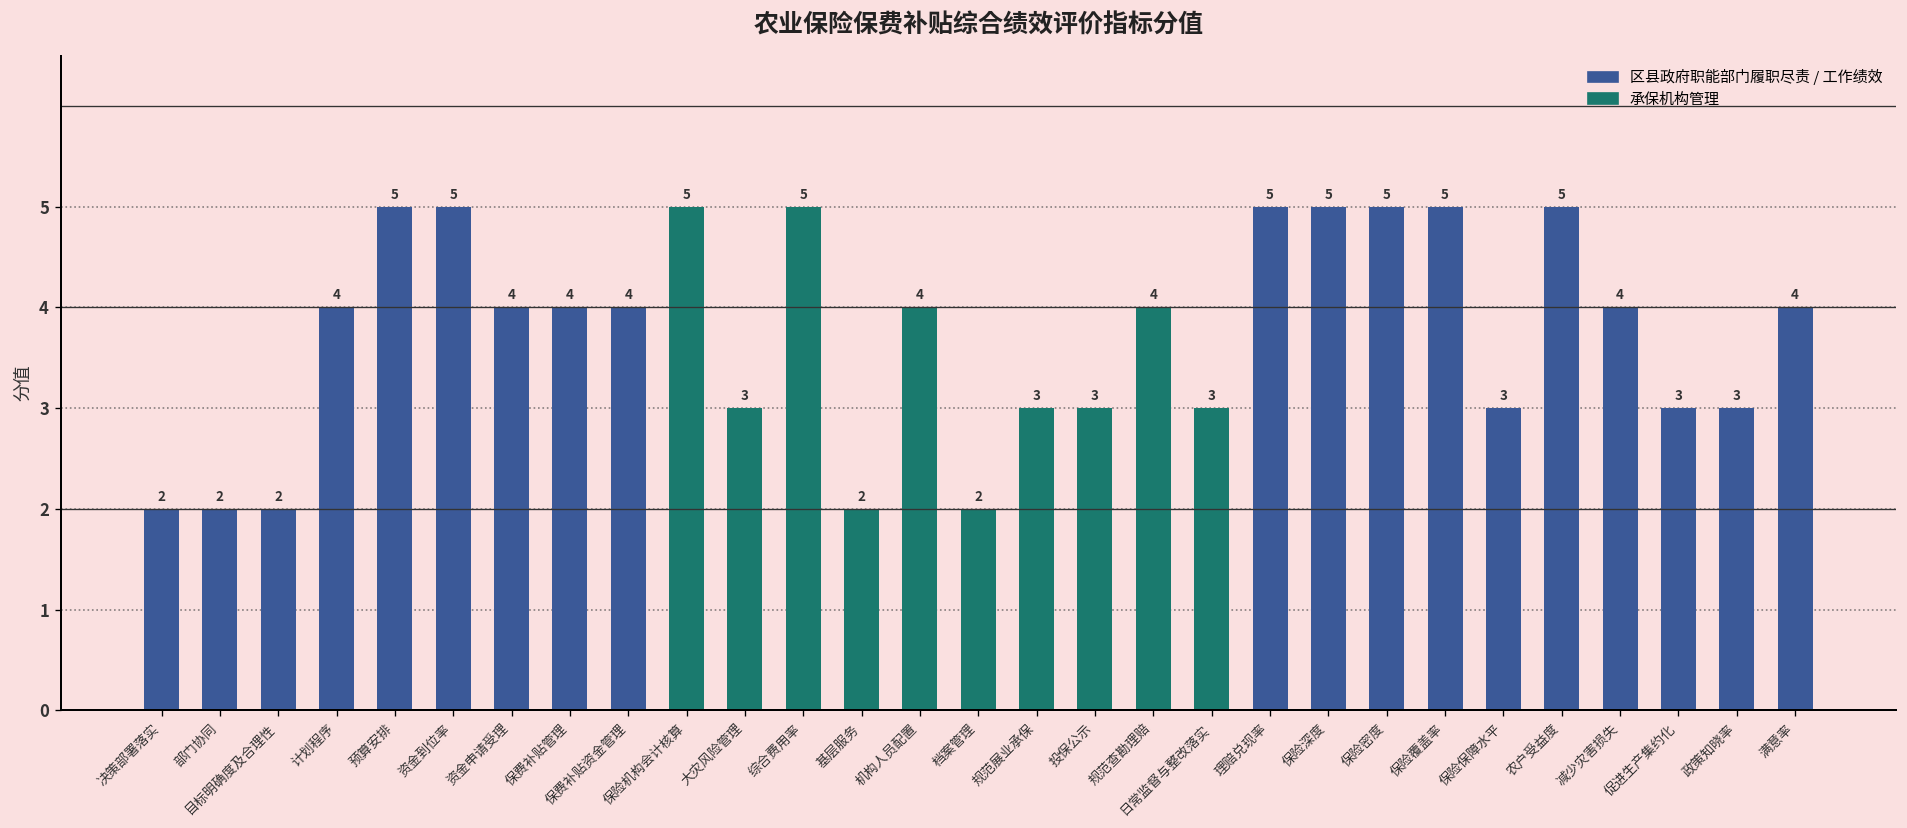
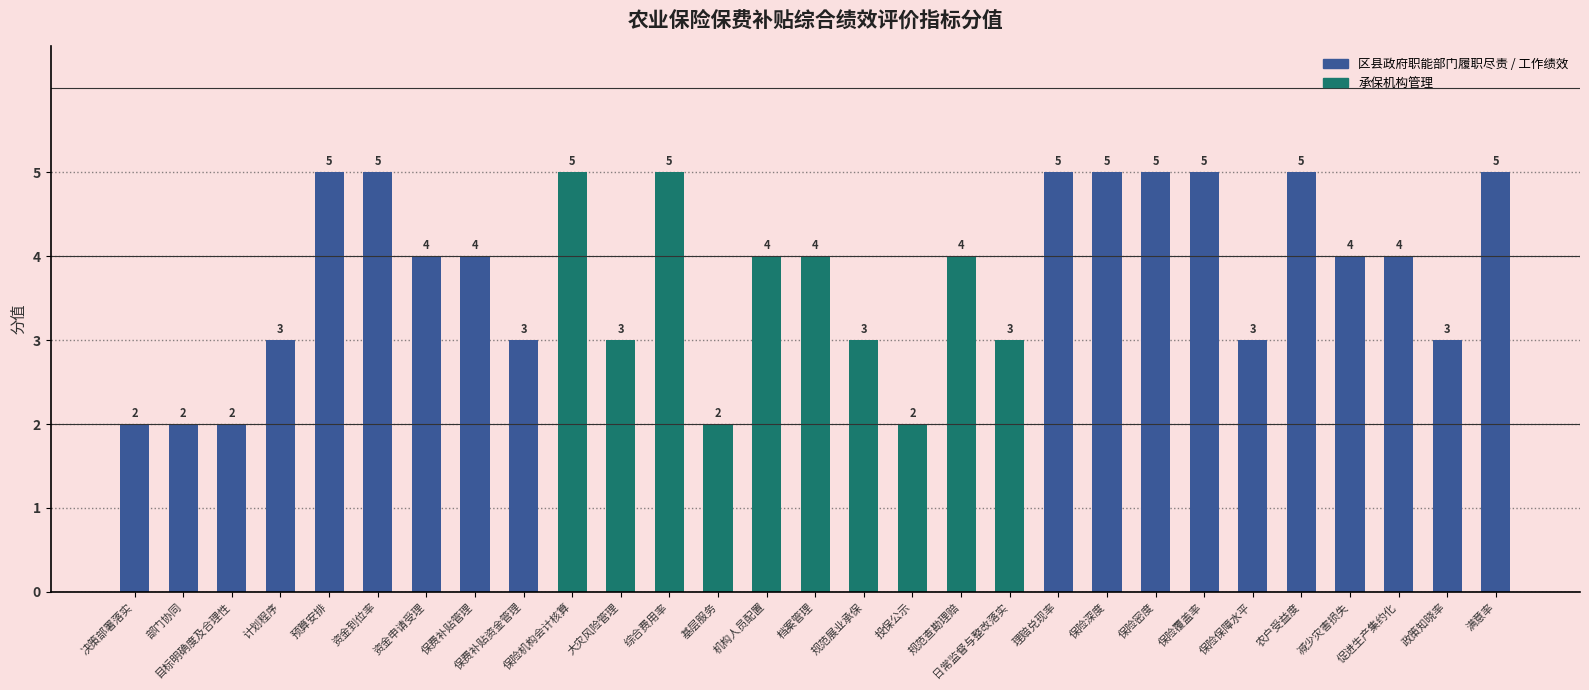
计划程序: 4 -> 3
保费补贴资金管理: 4 -> 3
档案管理: 2 -> 4
投保公示: 3 -> 2
促进生产集约化: 3 -> 4
满意率: 4 -> 5
